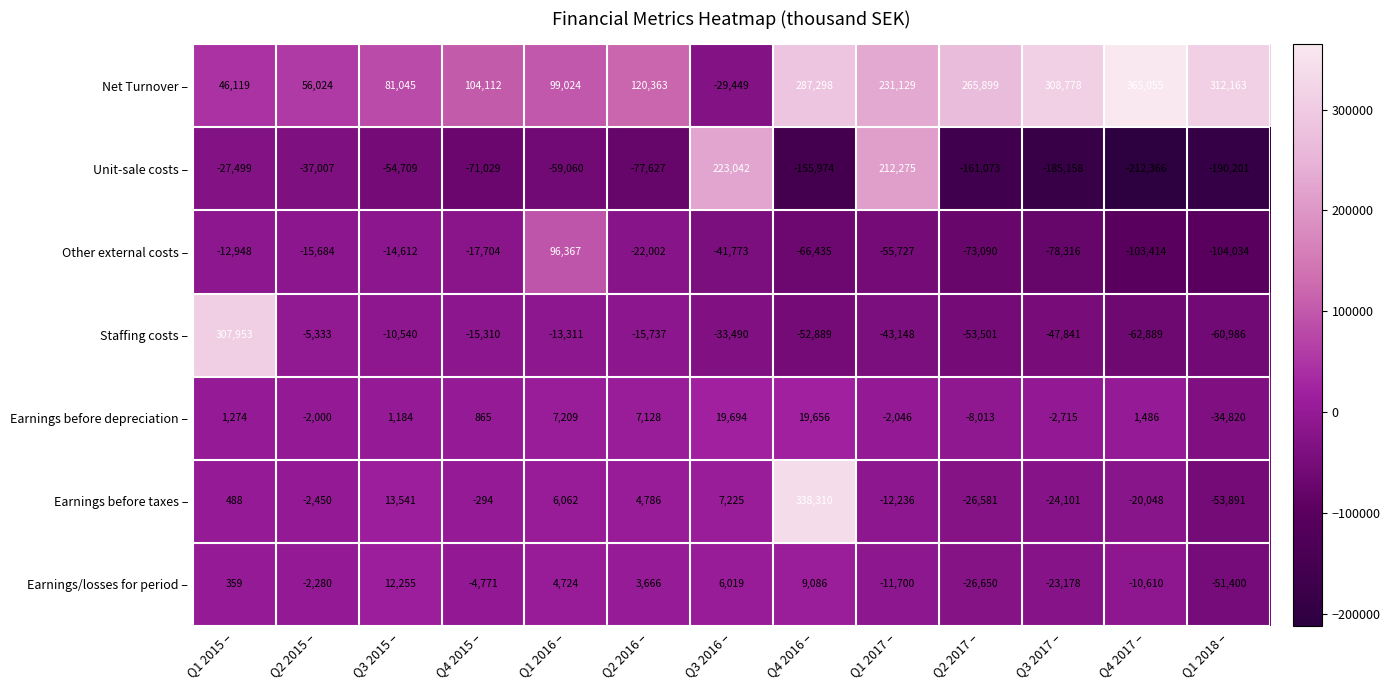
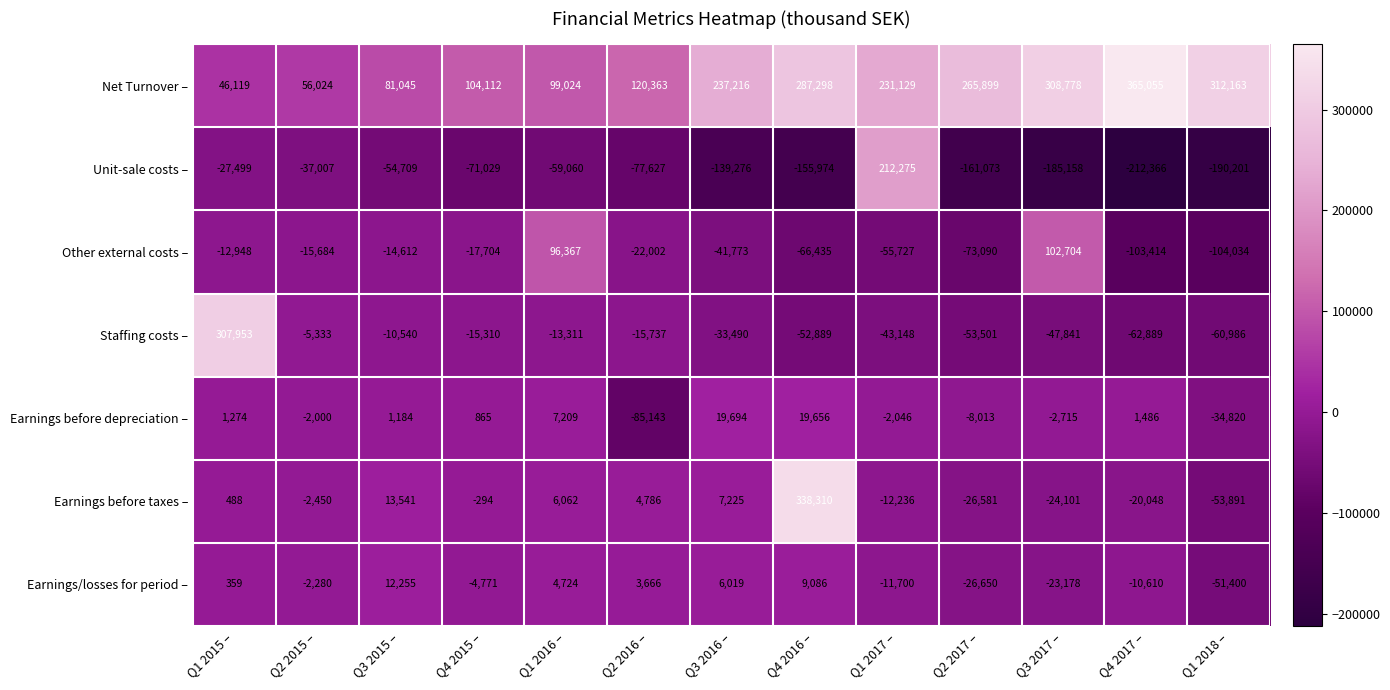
Net Turnover –, Q3 2016 –: -29,449 -> 237,216
Unit-sale costs –, Q3 2016 –: 223,042 -> -139,276
Other external costs –, Q3 2017 –: -78,316 -> 102,704
Earnings before depreciation –, Q2 2016 –: 7,128 -> -85,143
